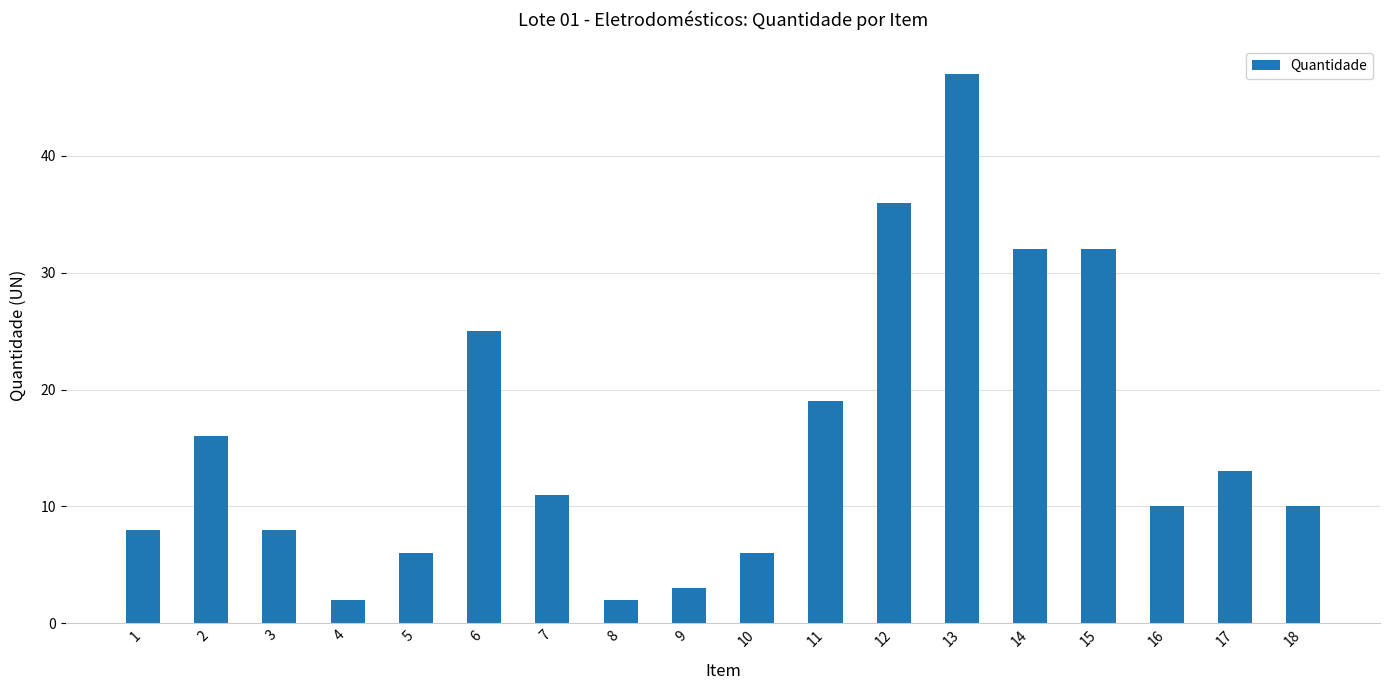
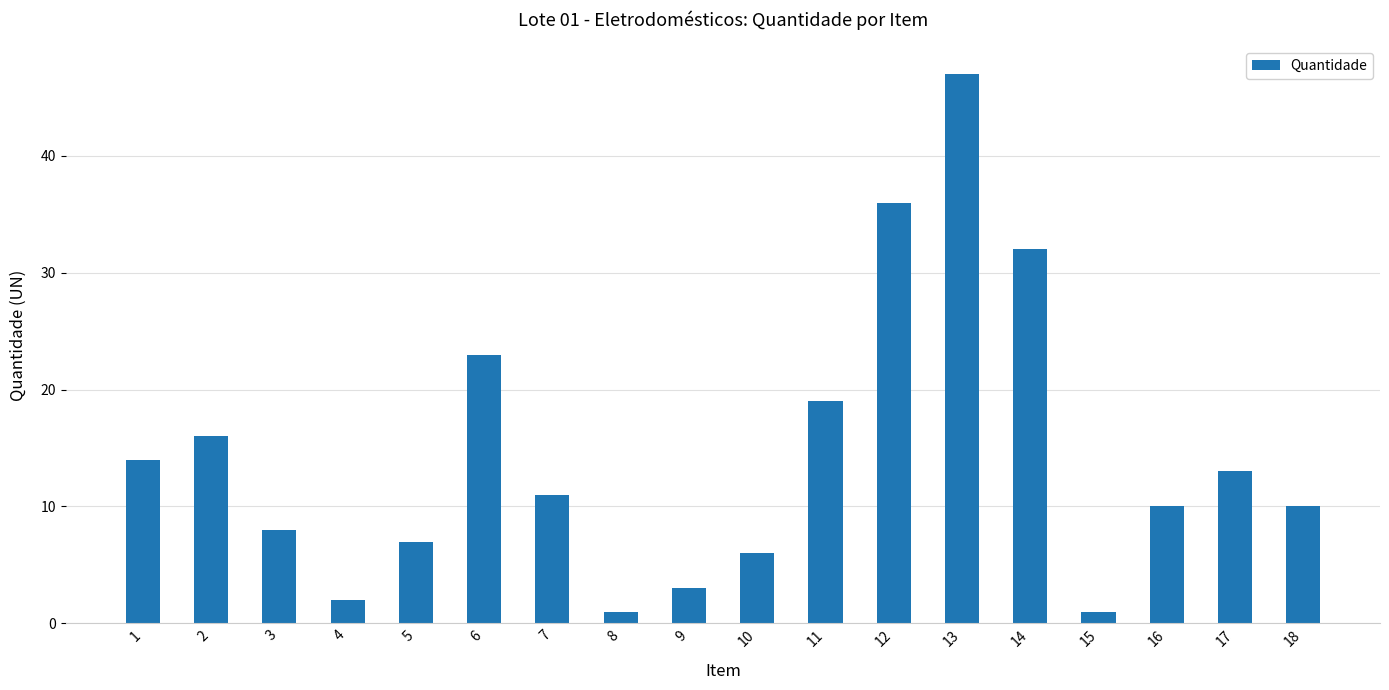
1: 8 -> 14
5: 6 -> 7
6: 25 -> 23
8: 2 -> 1
15: 32 -> 1
